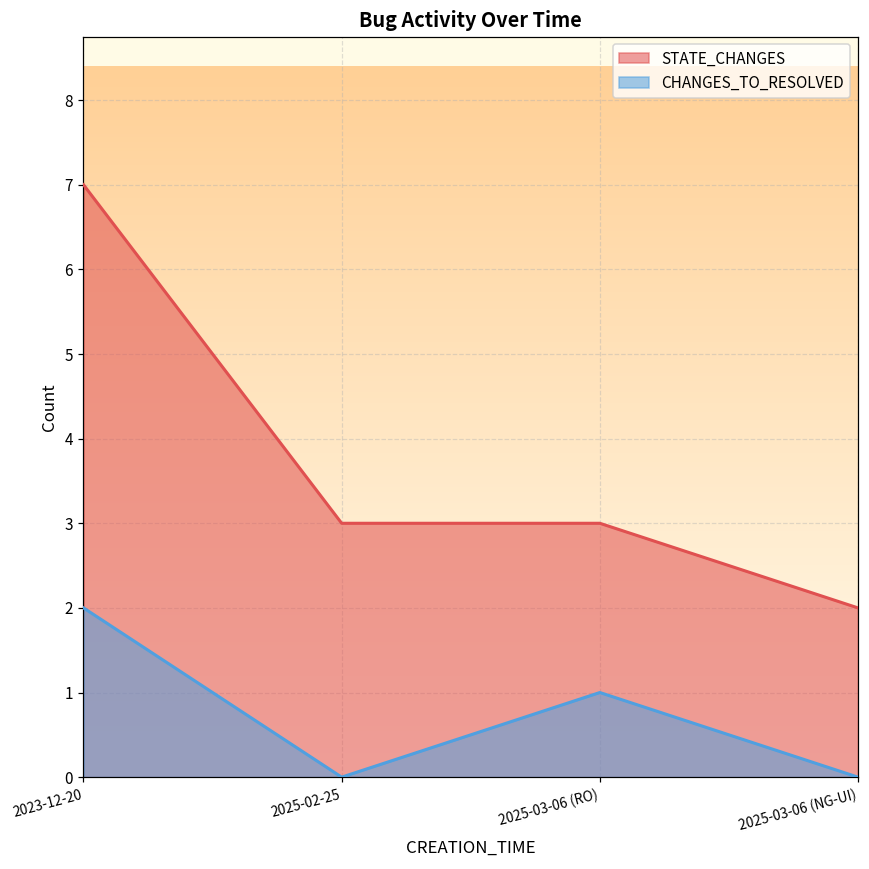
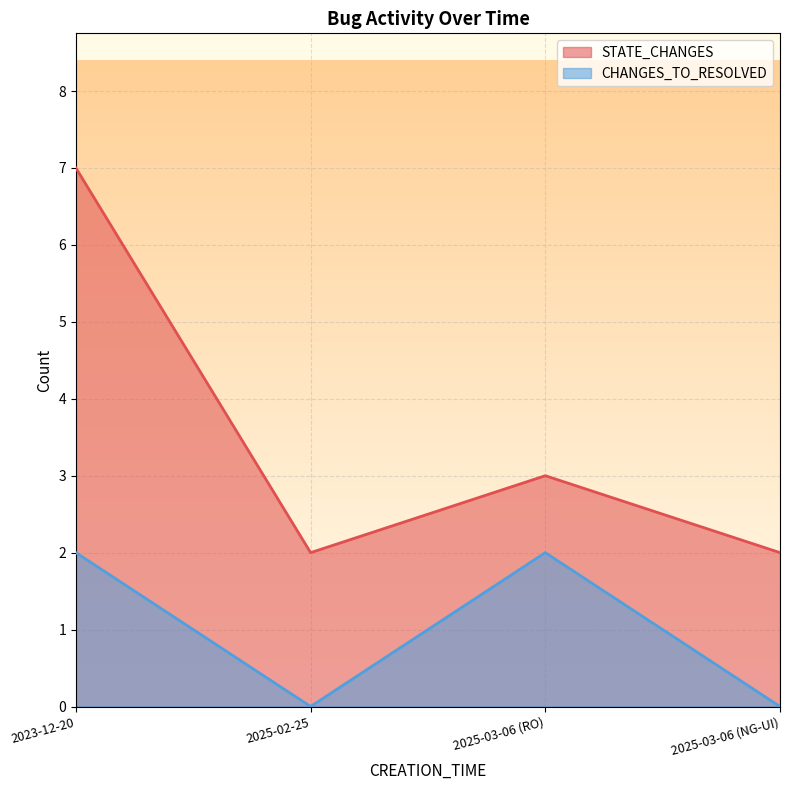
STATE_CHANGES, 2025-02-25: 3 -> 2
CHANGES_TO_RESOLVED, 2025-03-06 (RO): 1 -> 2
